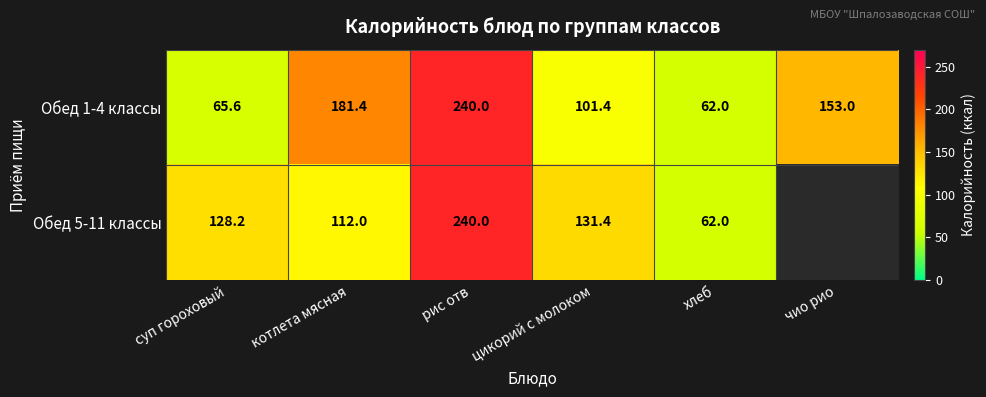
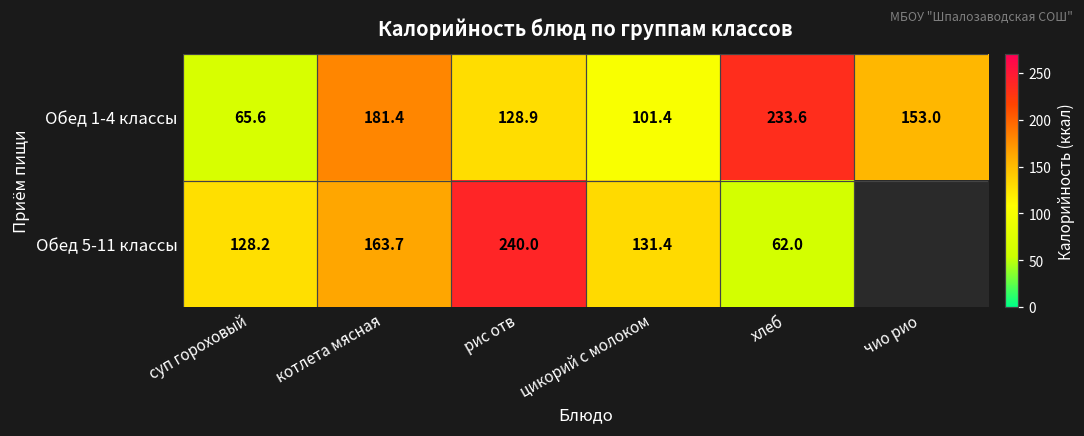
Обед 1-4 классы, рис отв: 240.0 -> 128.9
Обед 1-4 классы, хлеб: 62.0 -> 233.6
Обед 5-11 классы, котлета мясная: 112.0 -> 163.7
